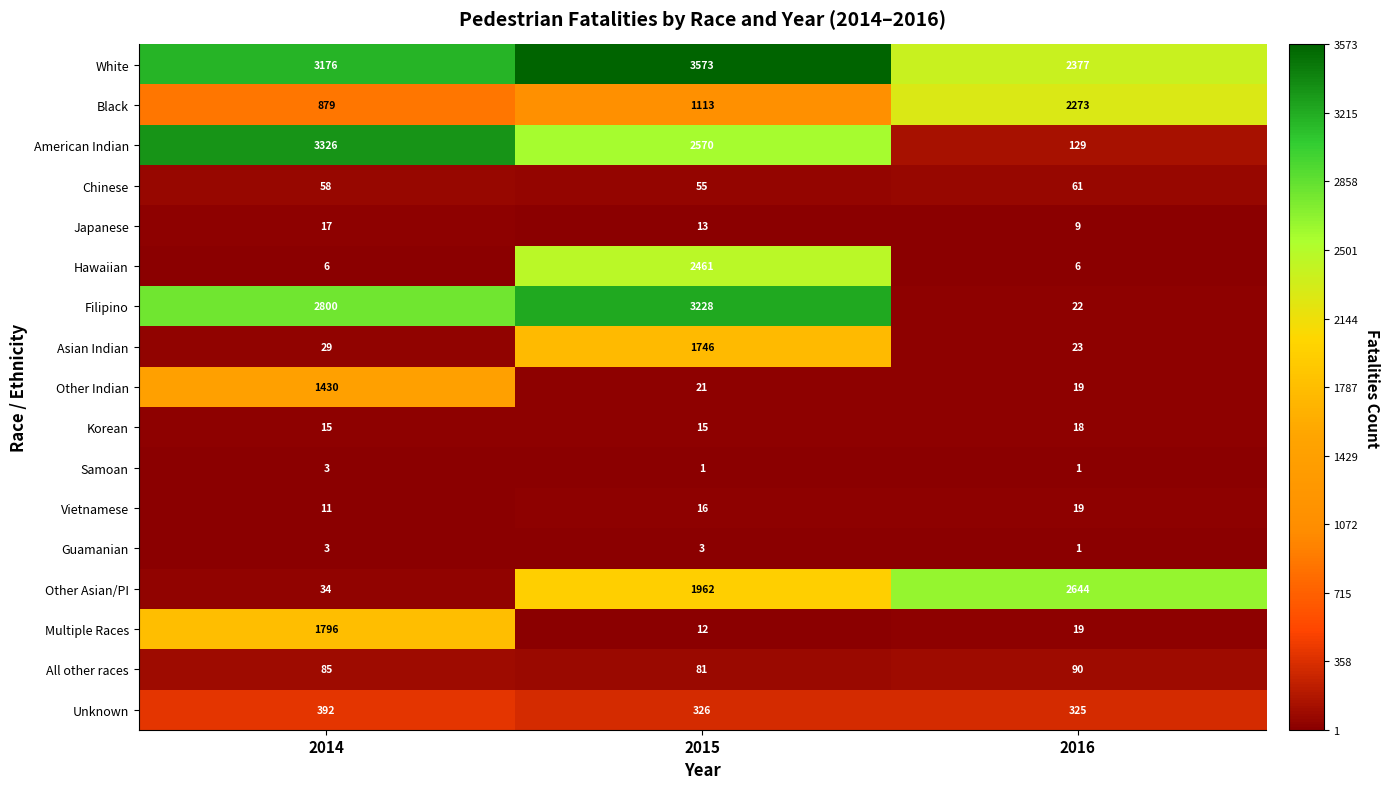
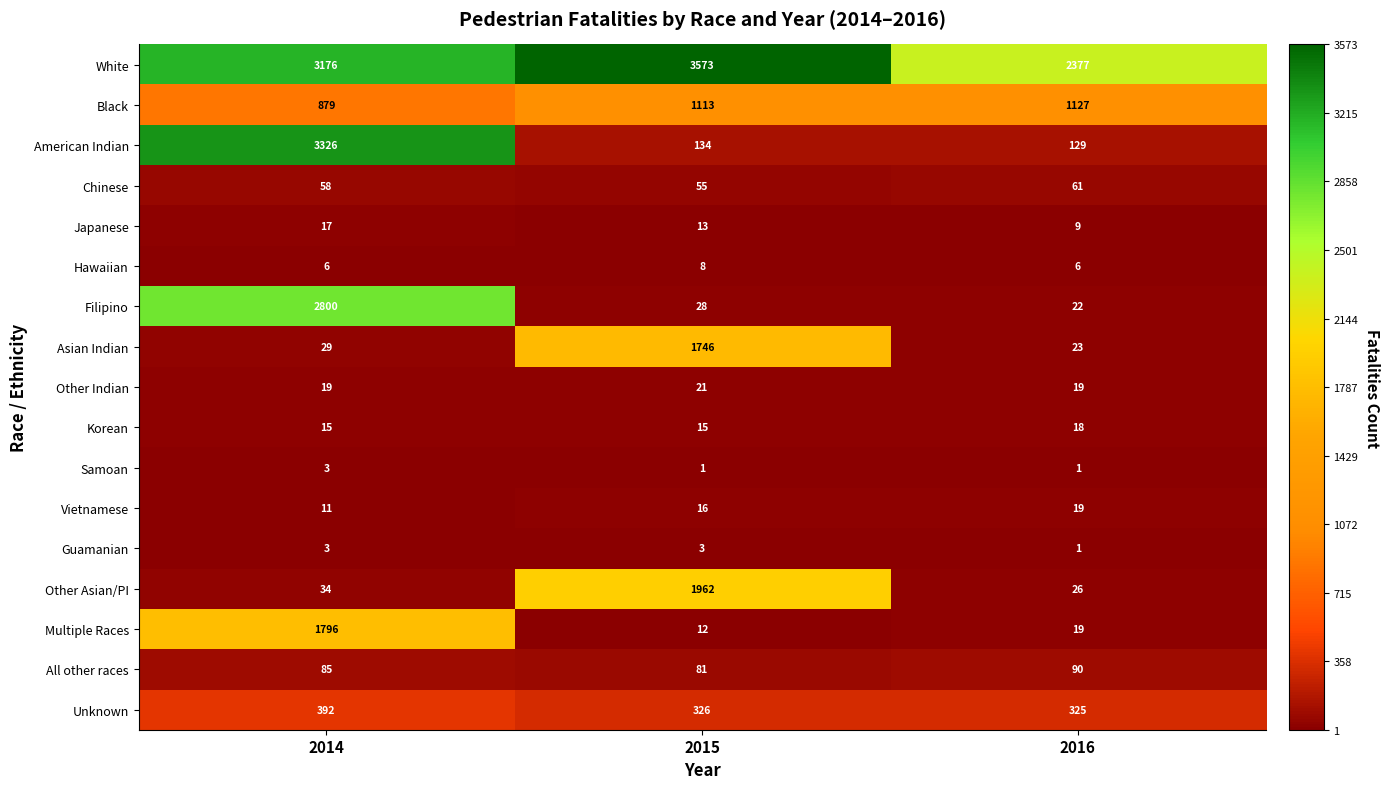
Black, 2016: 2273 -> 1127
American Indian, 2015: 2570 -> 134
Hawaiian, 2015: 2461 -> 8
Filipino, 2015: 3228 -> 28
Other Indian, 2014: 1430 -> 19
Other Asian/PI, 2016: 2644 -> 26
